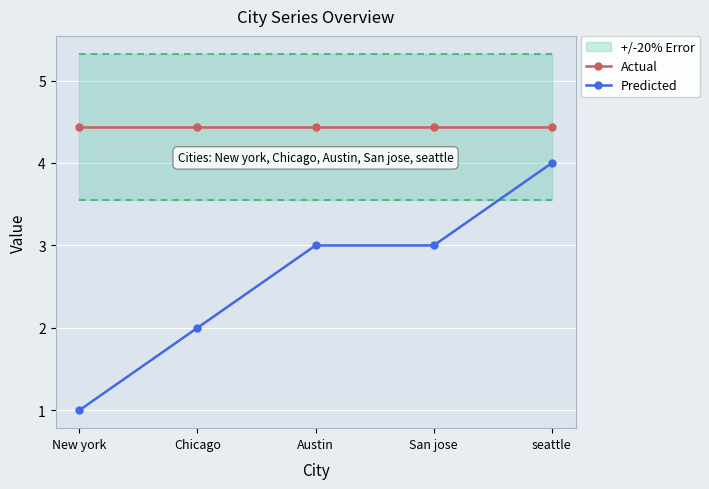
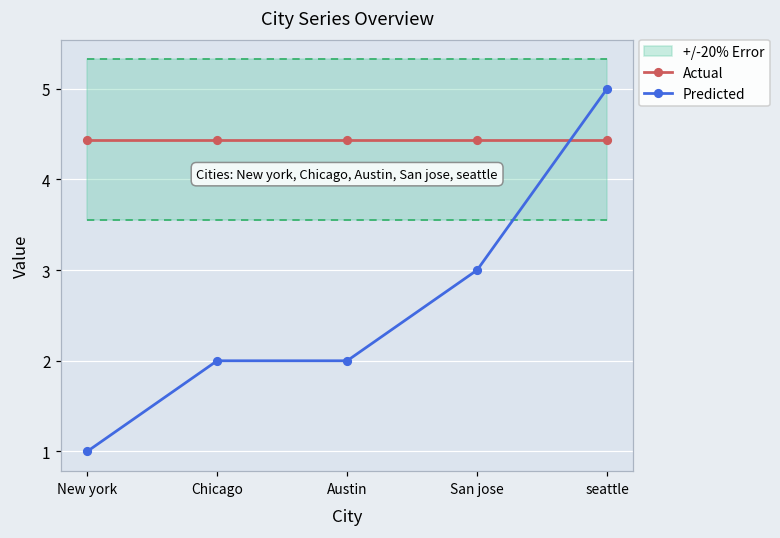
Predicted, Austin: 3 -> 2
Predicted, seattle: 4 -> 5
